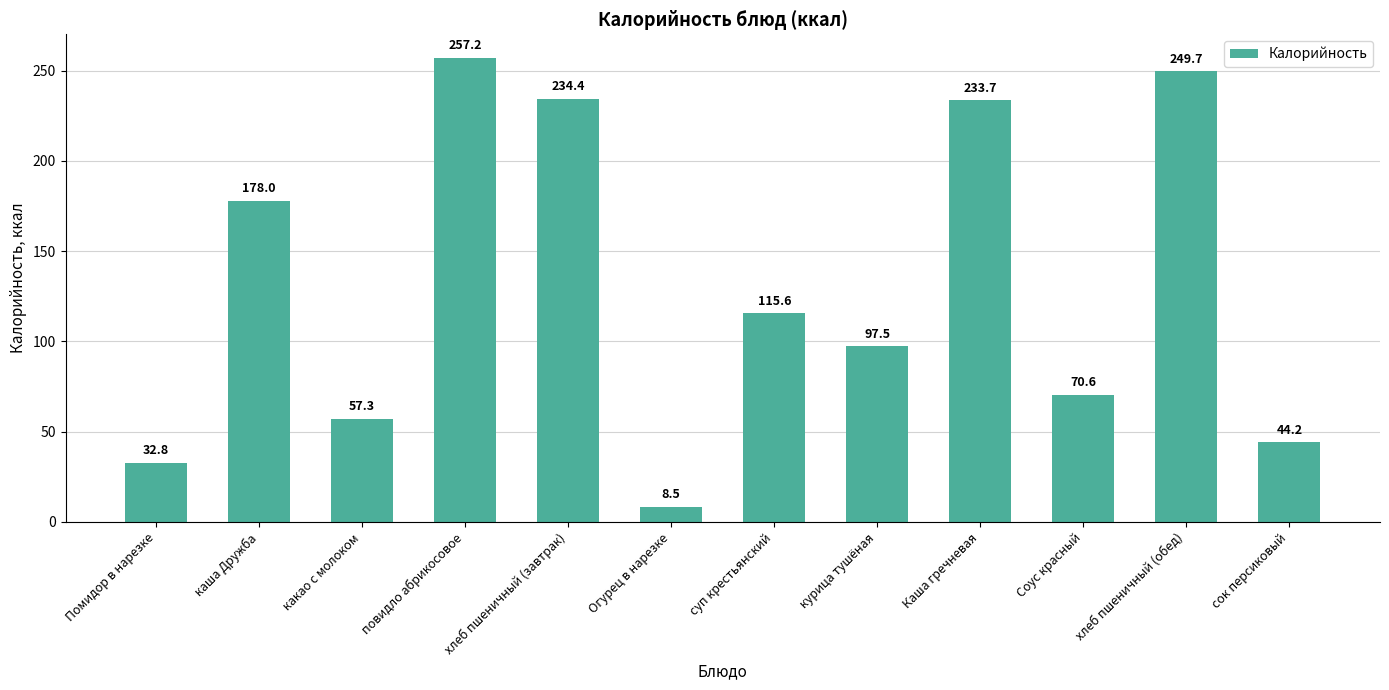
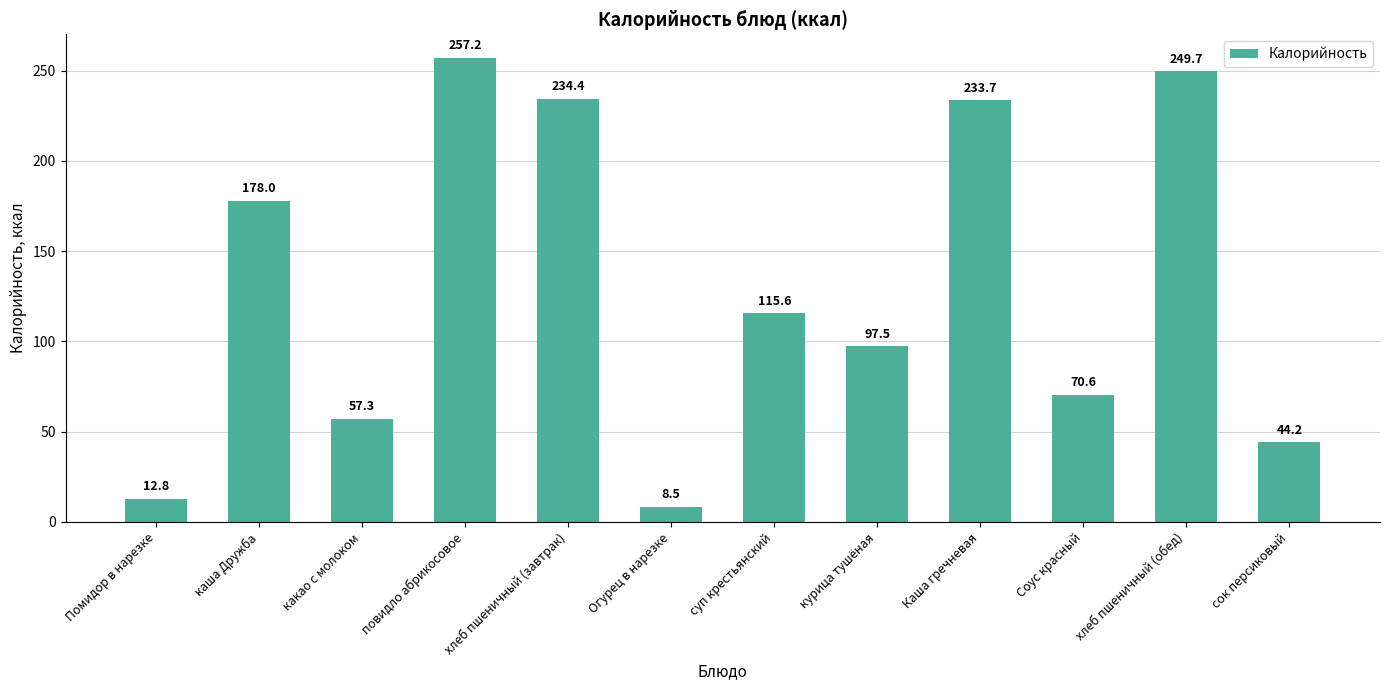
Помидор в нарезке: 32.8 -> 12.8
